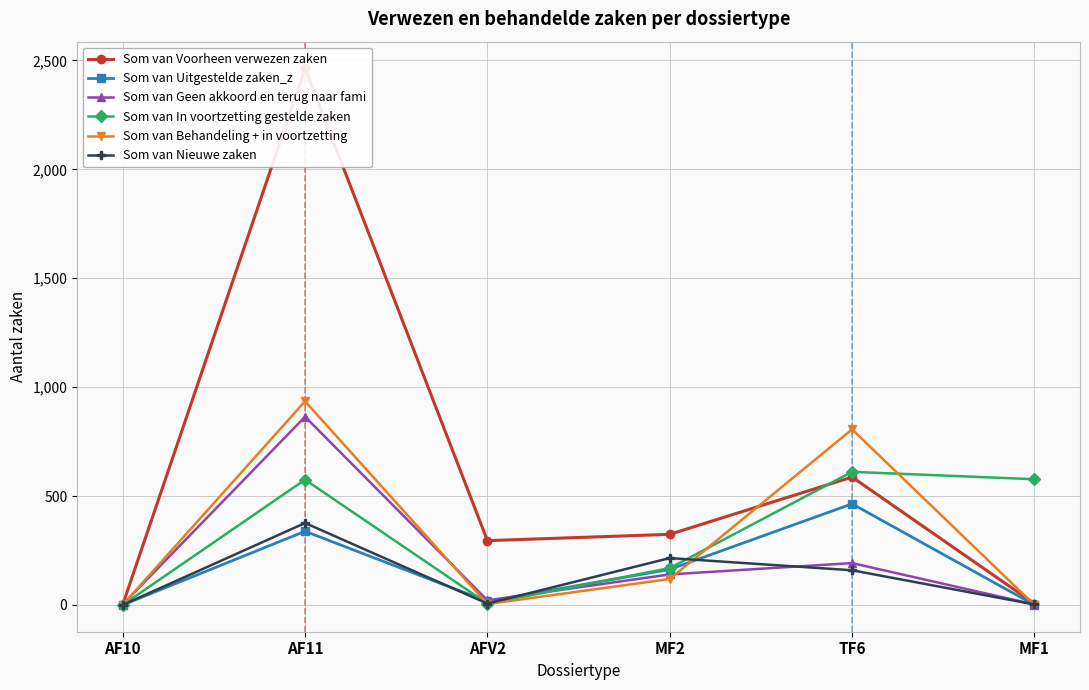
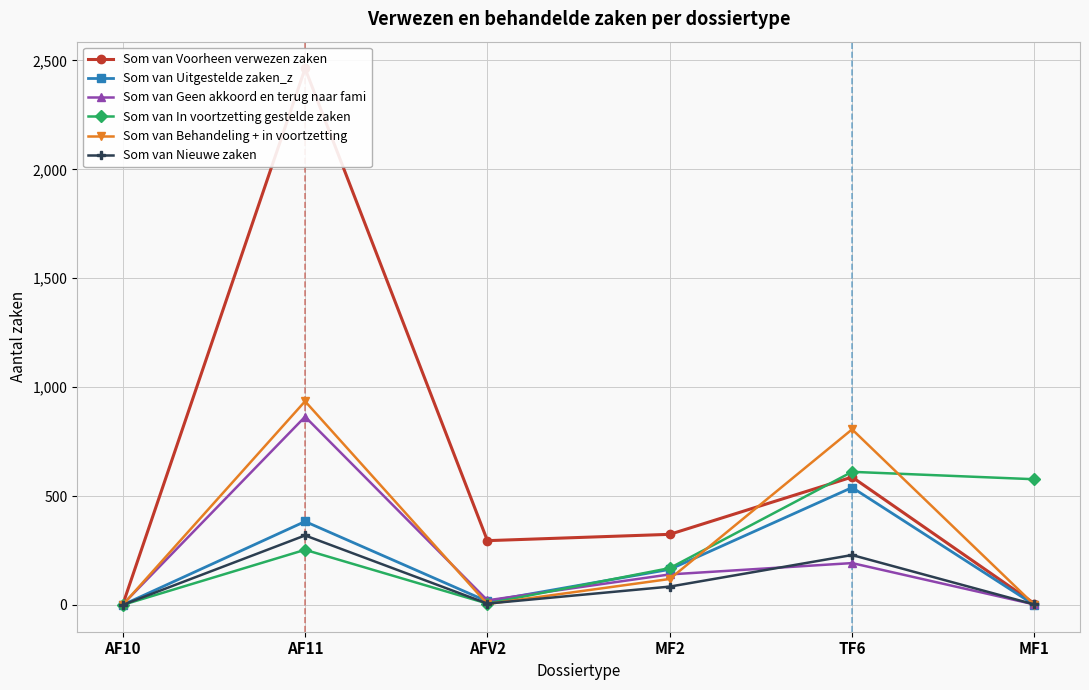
Som van Uitgestelde zaken_z, AF11: 340 -> 380
Som van In voortzetting gestelde zaken, AF11: 580 -> 250
Som van Nieuwe zaken, AF11: 380 -> 320
Som van Nieuwe zaken, MF2: 220 -> 80
Som van Uitgestelde zaken_z, TF6: 460 -> 540
Som van Nieuwe zaken, TF6: 160 -> 230
